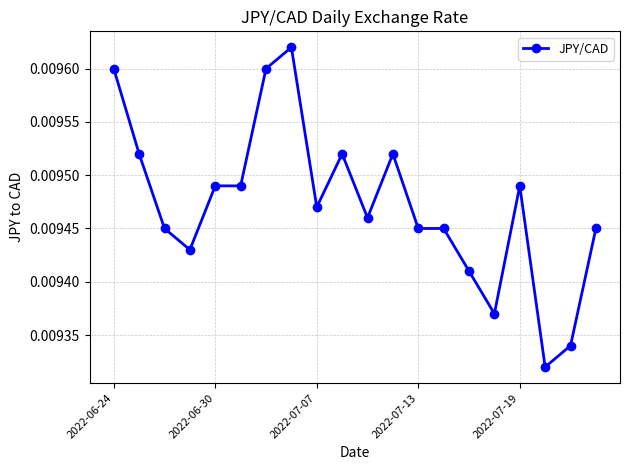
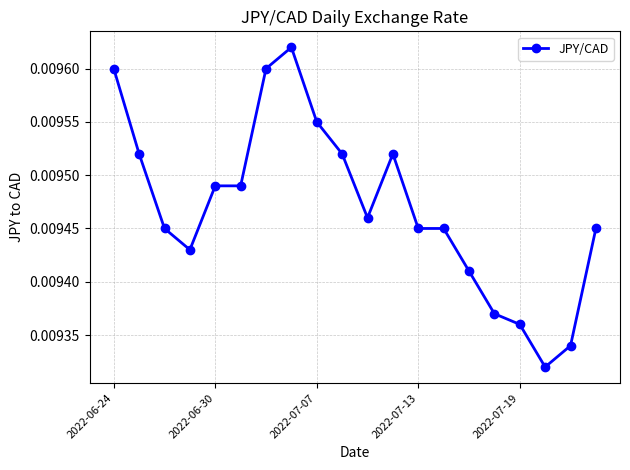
2022-07-07: 0.00947 -> 0.00955
2022-07-19: 0.00949 -> 0.00936
